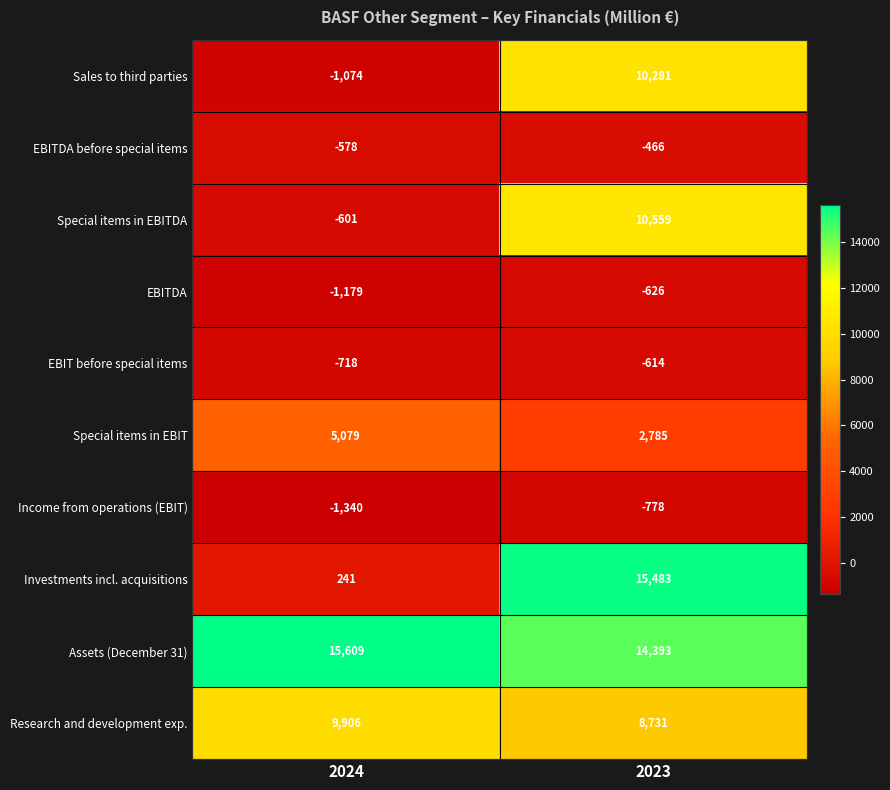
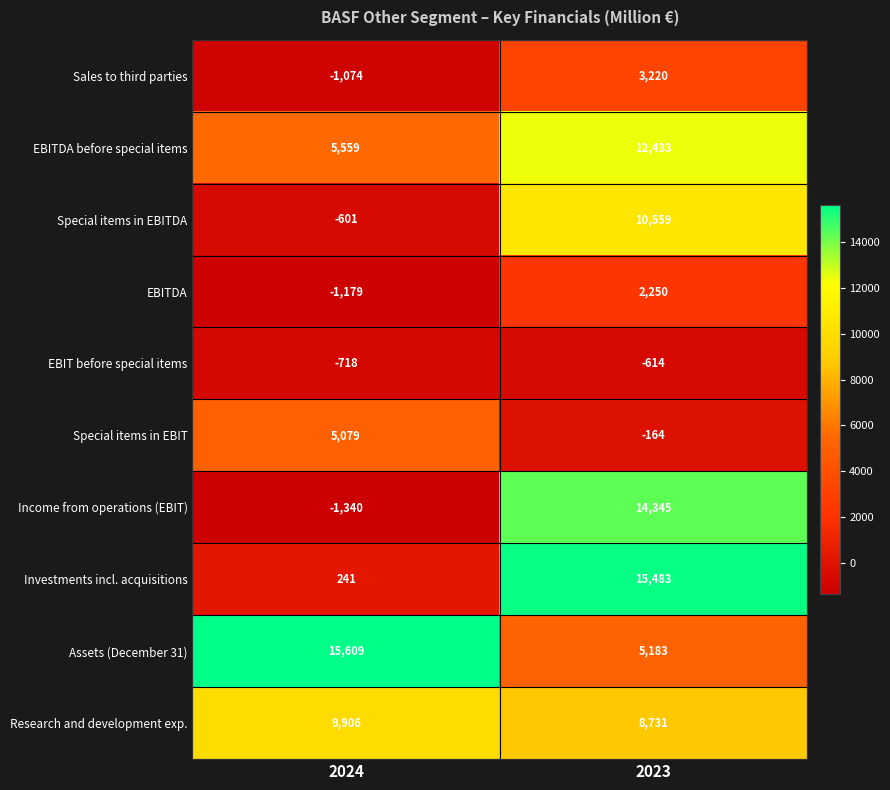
Sales to third parties, 2023: 10,281 -> 3,220
EBITDA before special items, 2024: -578 -> 5,559
EBITDA before special items, 2023: -466 -> 12,433
EBITDA, 2023: -626 -> 2,250
Special items in EBIT, 2023: 2,785 -> -164
Income from operations (EBIT), 2023: -778 -> 14,345
Assets (December 31), 2023: 14,393 -> 5,183
